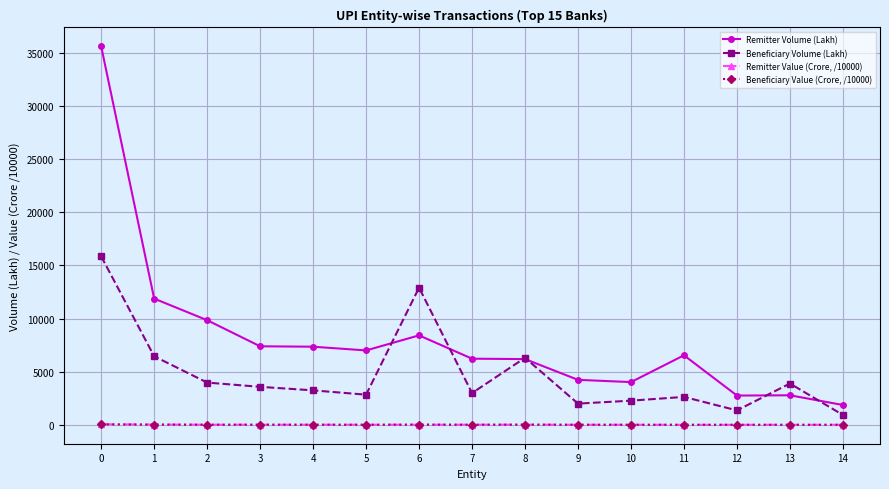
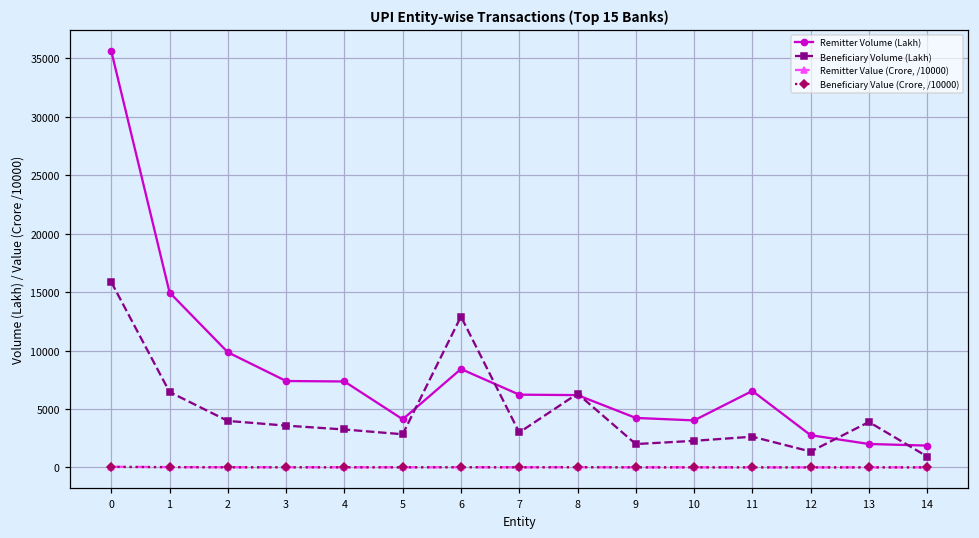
Remitter Volume (Lakh), 1: 11900 -> 15000
Remitter Volume (Lakh), 5: 7000 -> 4100
Remitter Volume (Lakh), 13: 2800 -> 2000
